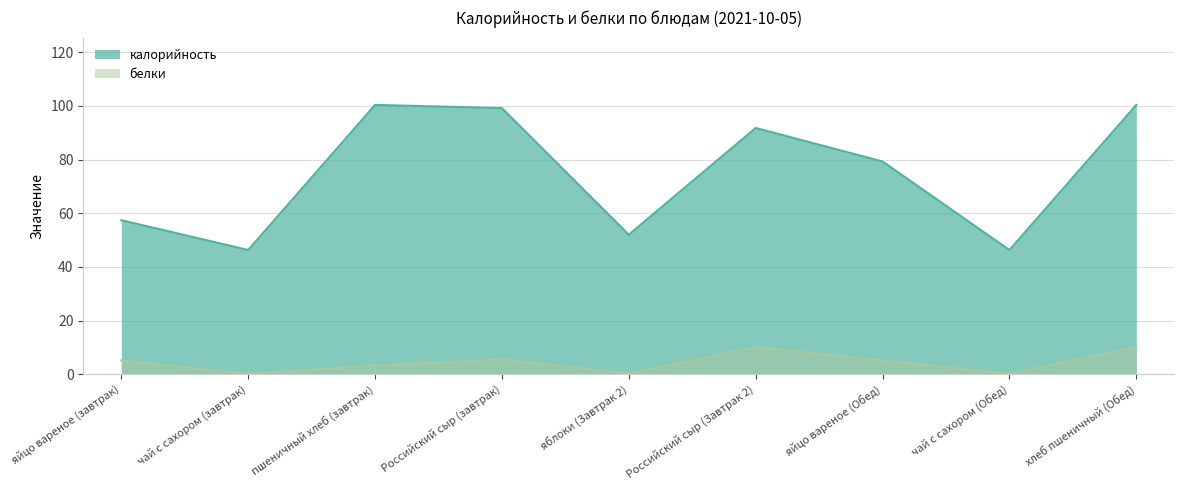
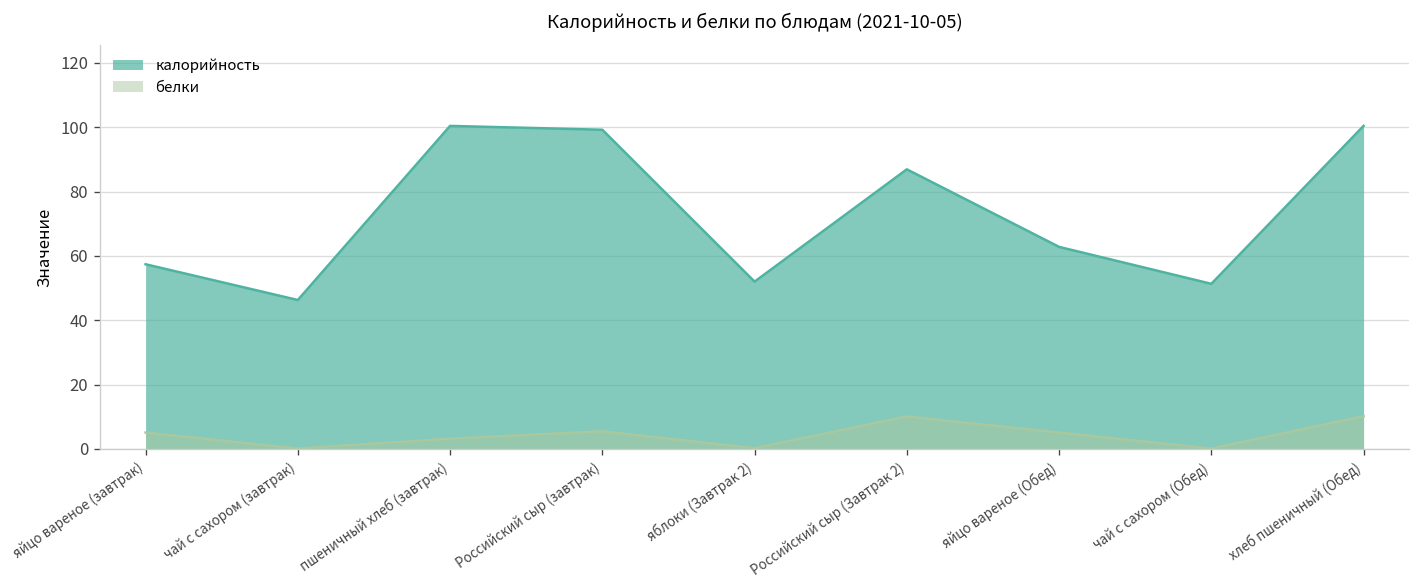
калорийность, Российский сыр (Завтрак 2): 92 -> 87
калорийность, яйцо вареное (Обед): 79 -> 63
калорийность, чай с сахором (Обед): 46 -> 51
